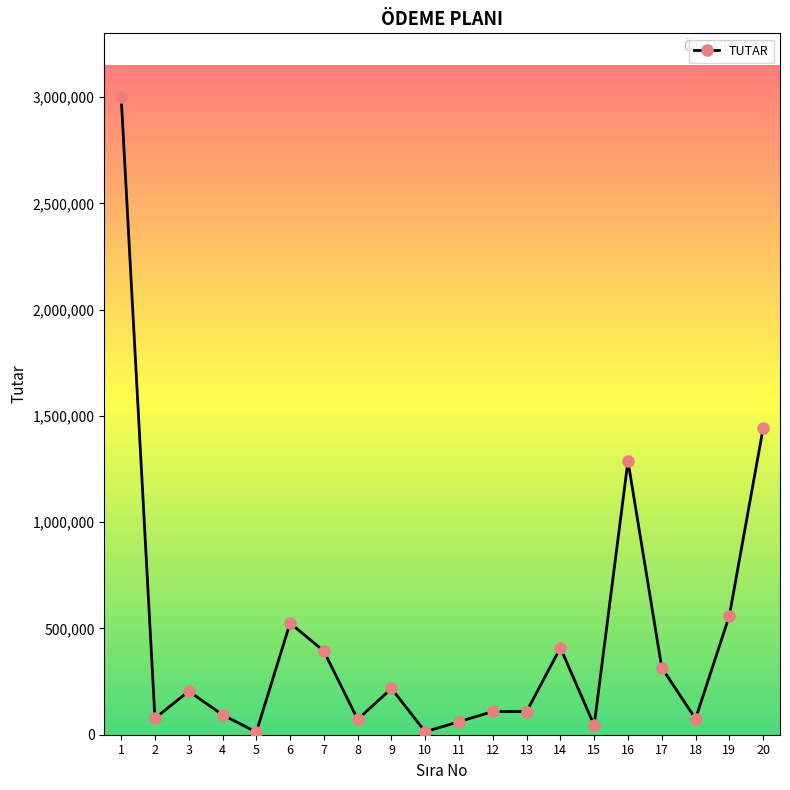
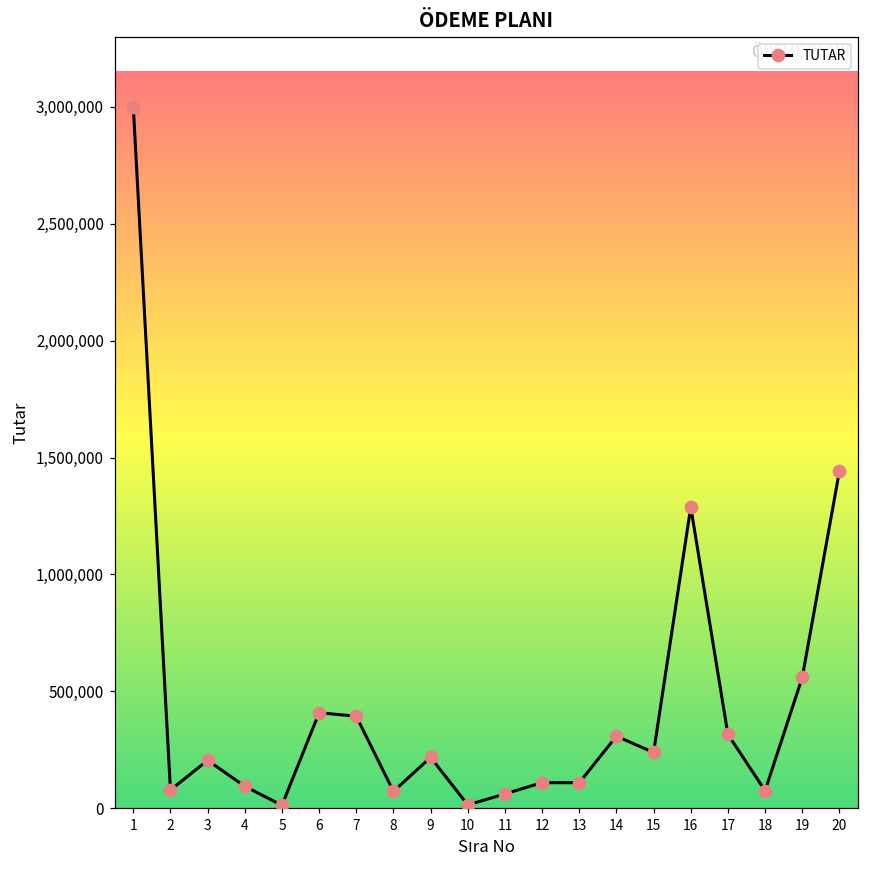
6: 530,000 -> 410,000
14: 410,000 -> 310,000
15: 40,000 -> 240,000
